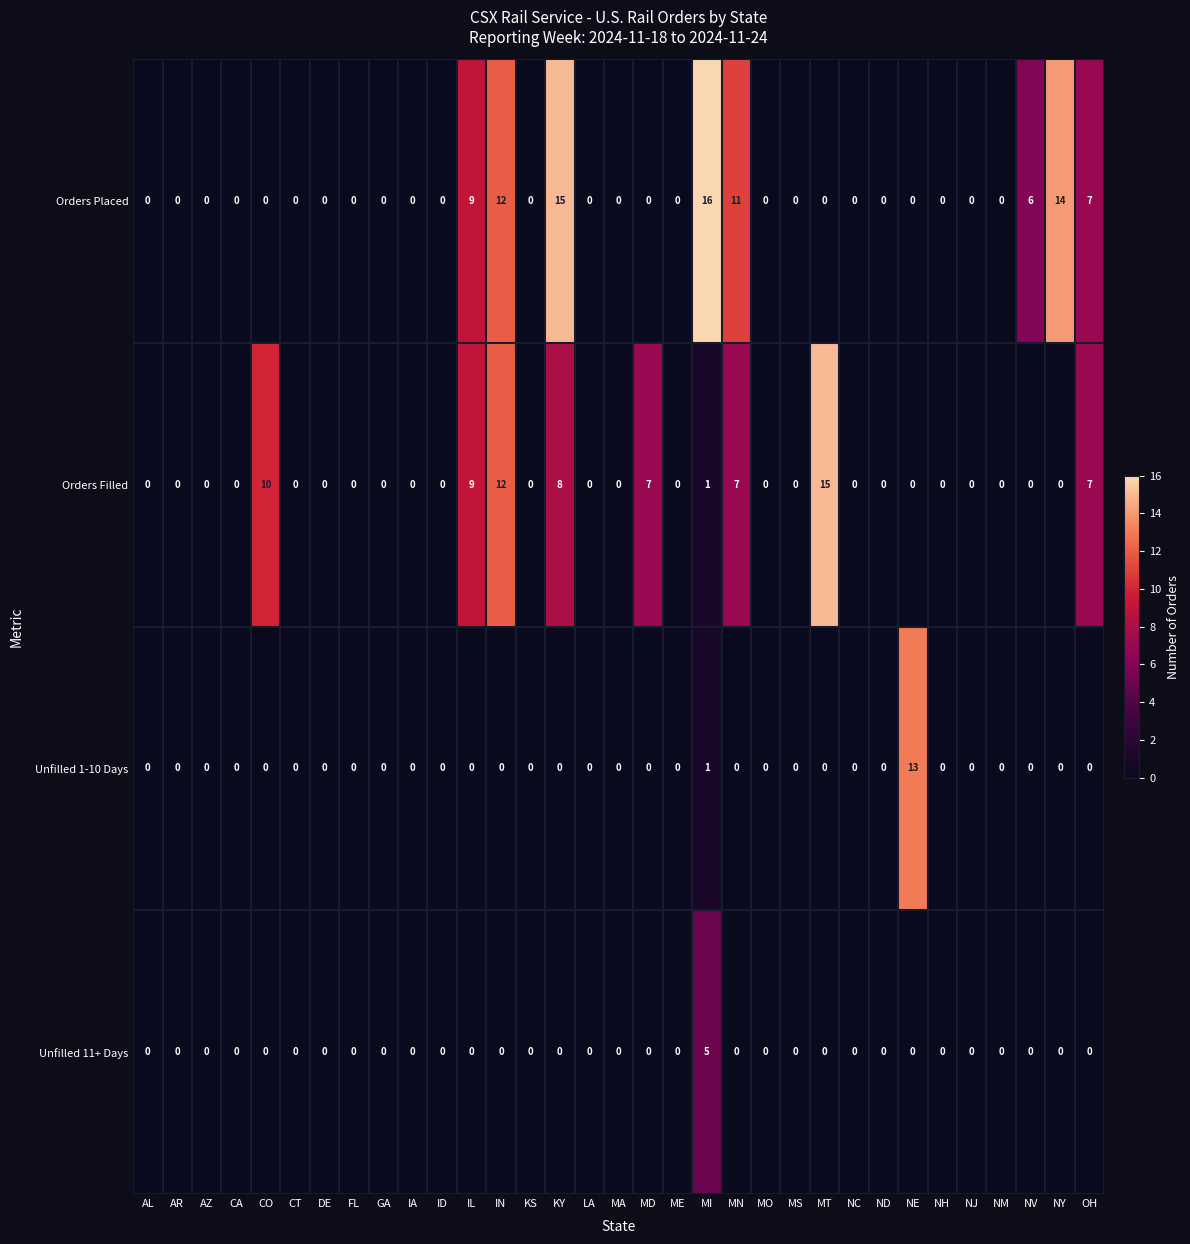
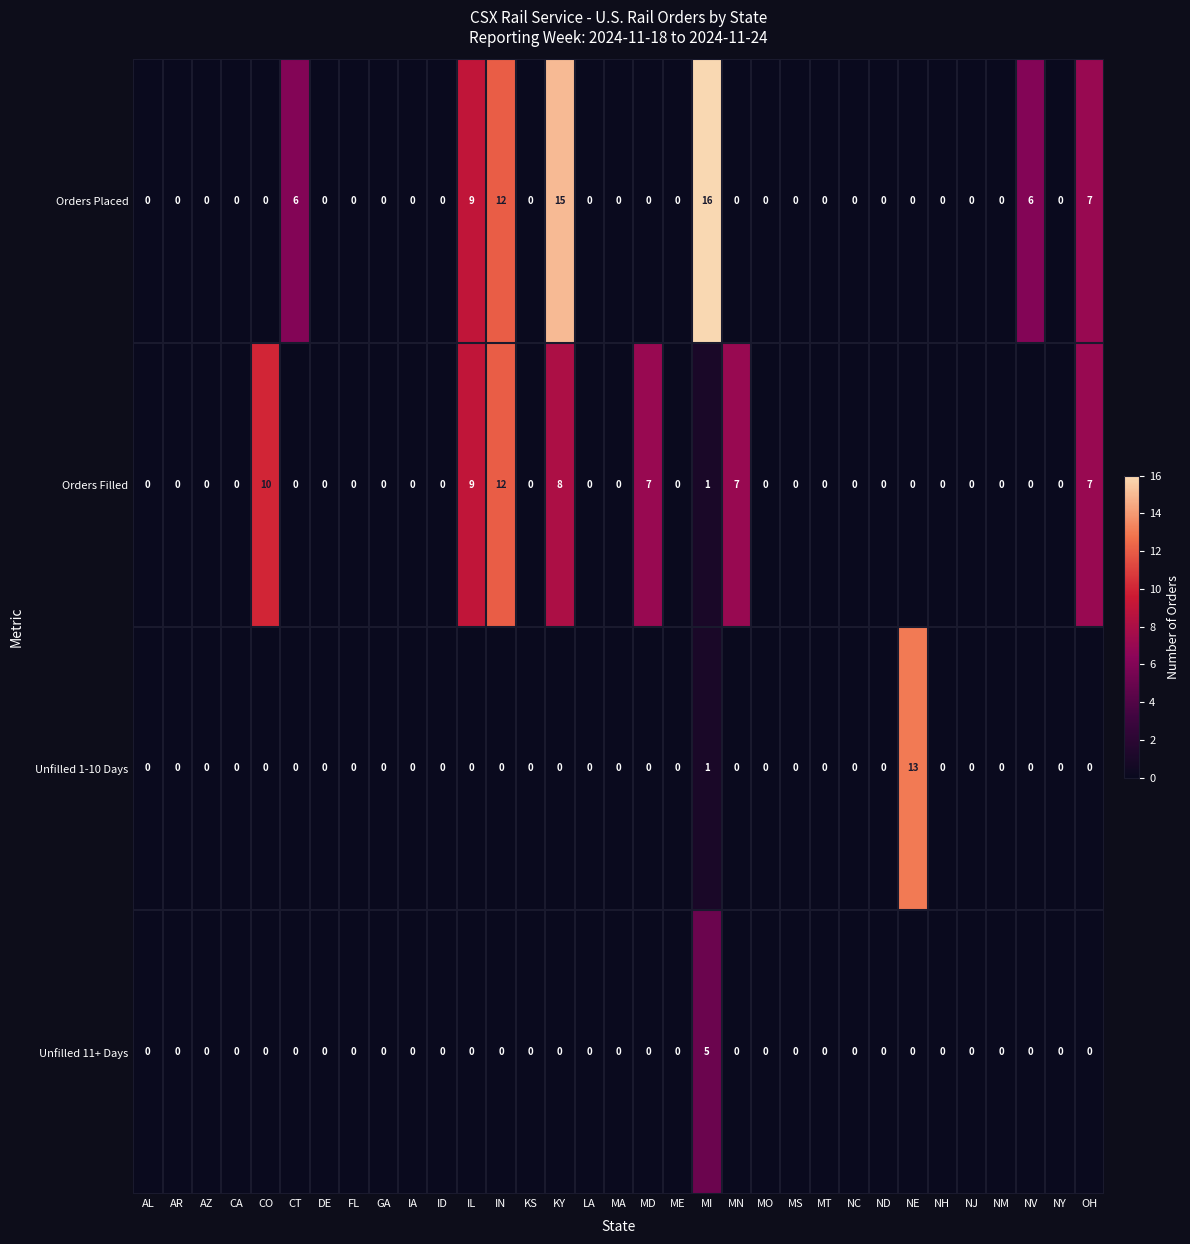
Orders Placed, CT: 0 -> 6
Orders Placed, MN: 11 -> 0
Orders Placed, NY: 14 -> 0
Orders Filled, MT: 15 -> 0
